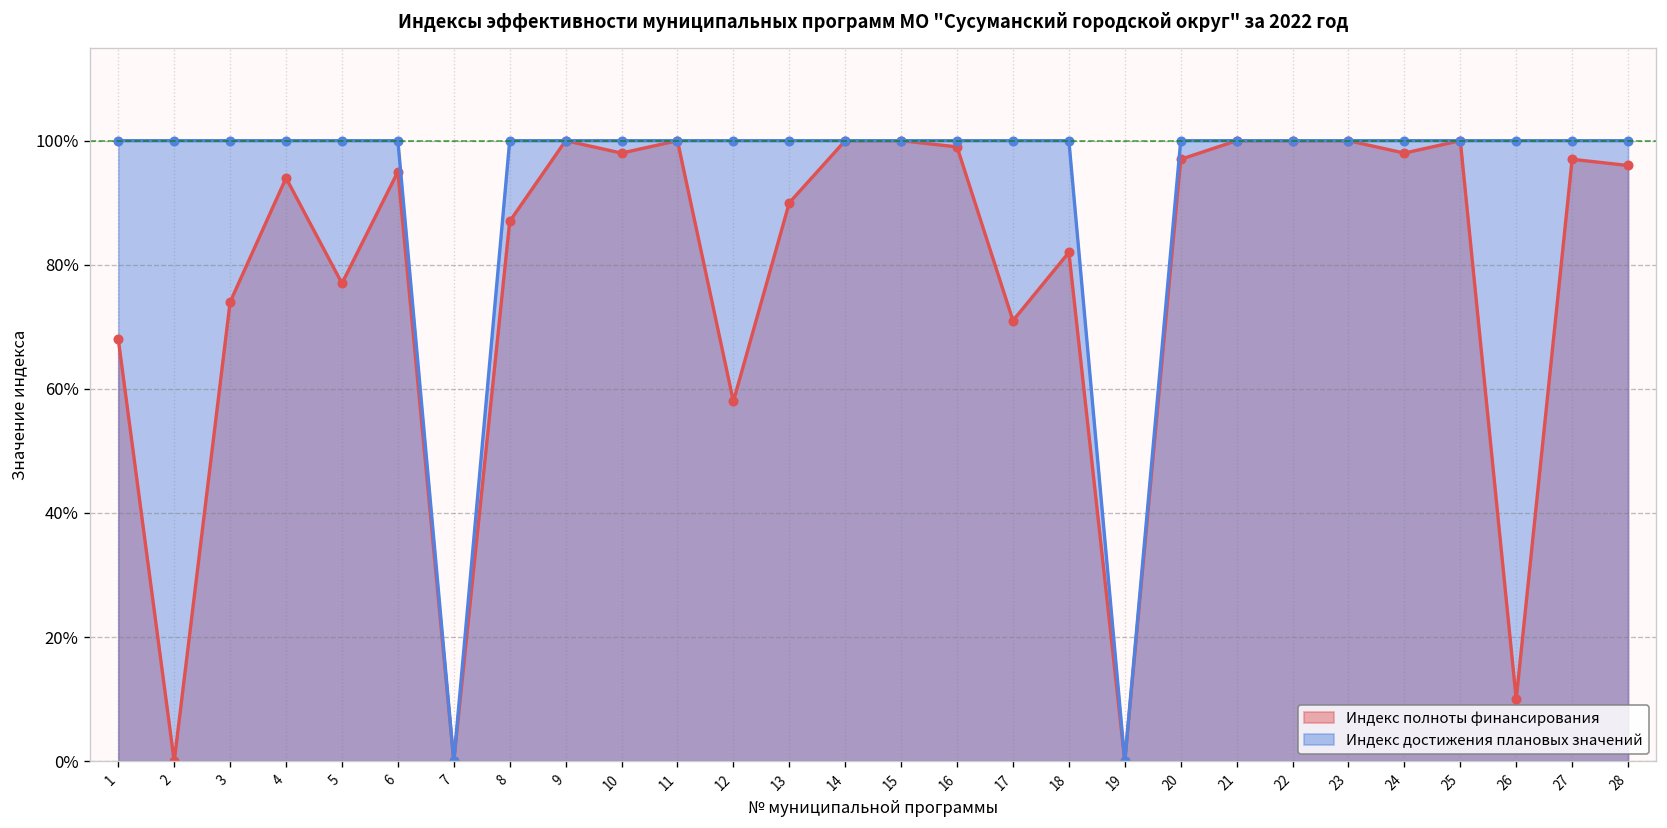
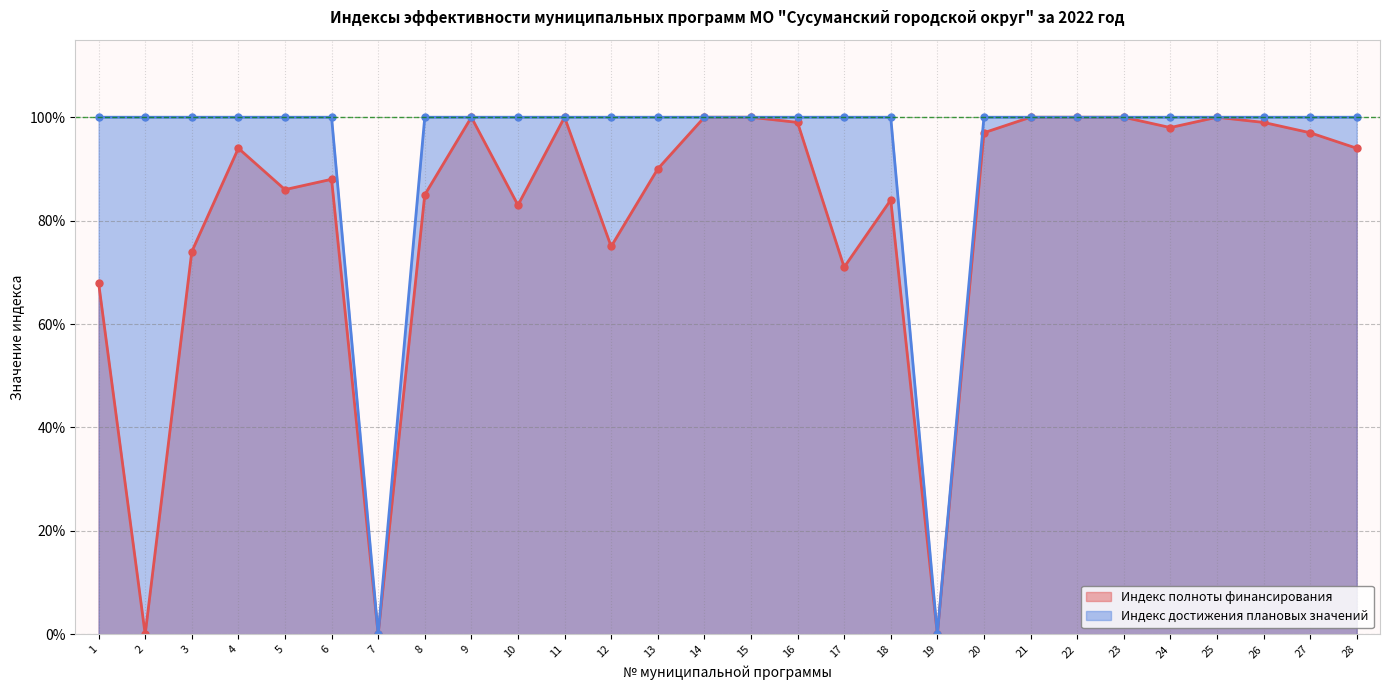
Индекс полноты финансирования, 5: 77% -> 86%
Индекс полноты финансирования, 6: 95% -> 88%
Индекс полноты финансирования, 8: 87% -> 85%
Индекс полноты финансирования, 10: 98% -> 83%
Индекс полноты финансирования, 12: 58% -> 75%
Индекс полноты финансирования, 18: 82% -> 84%
Индекс полноты финансирования, 26: 10% -> 99%
Индекс полноты финансирования, 28: 96% -> 94%
